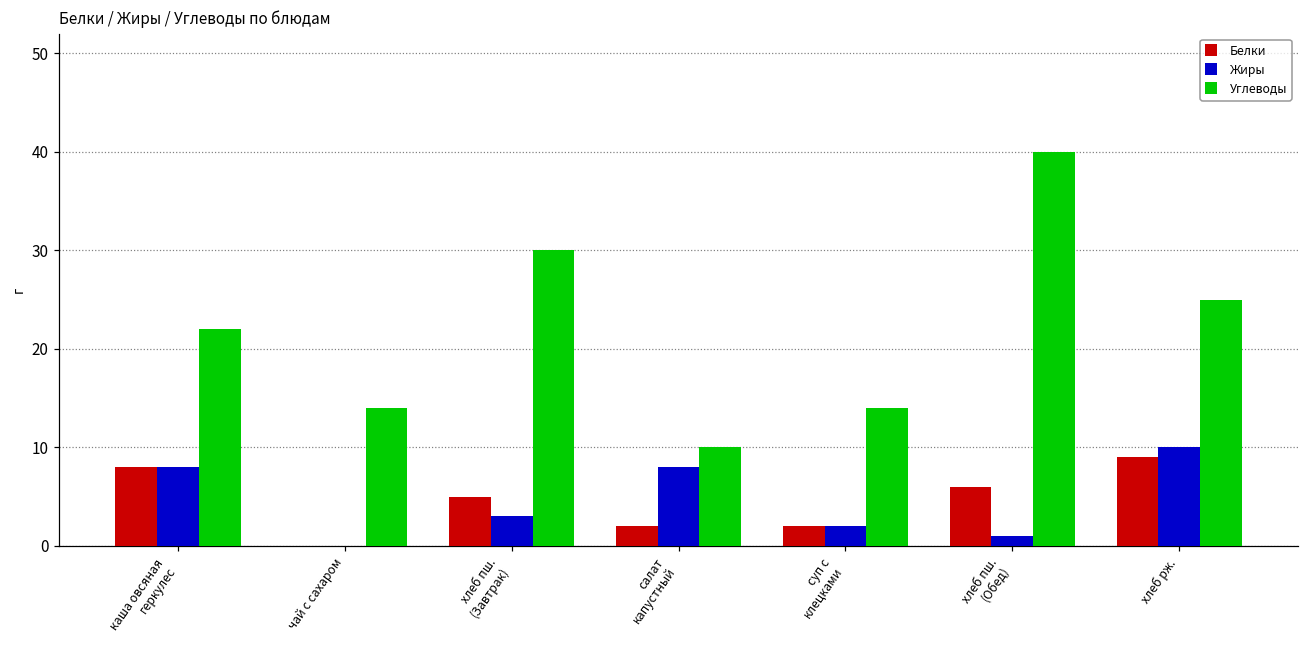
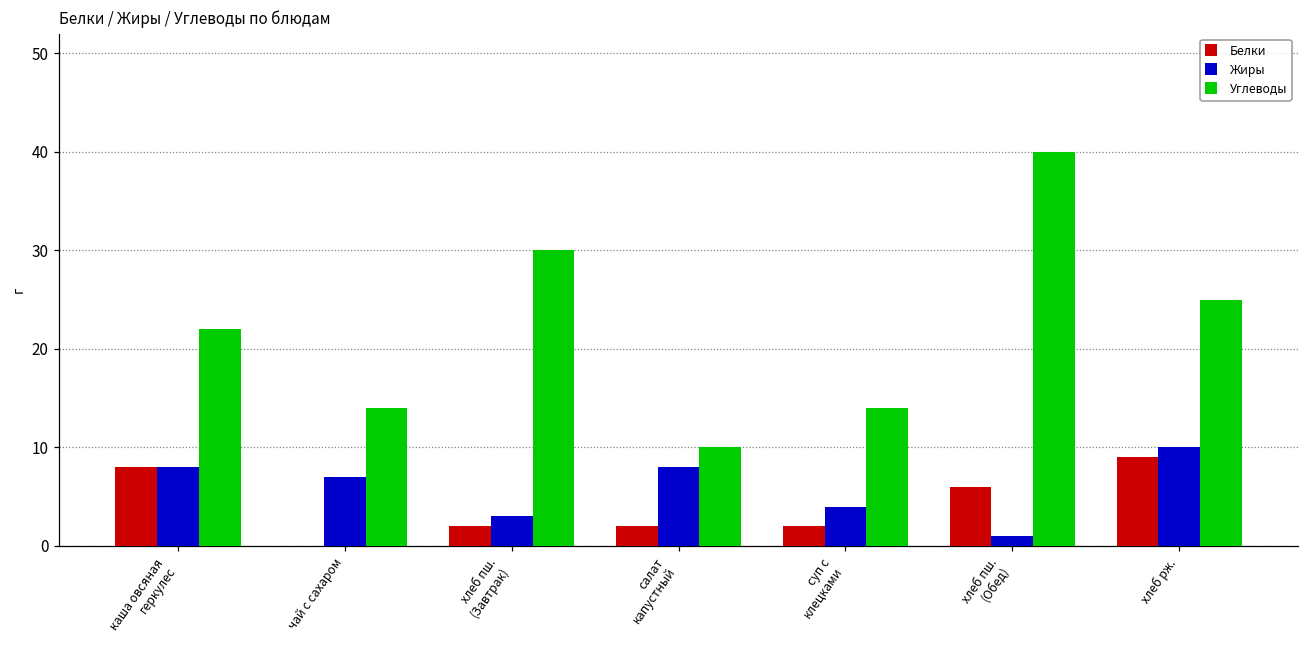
Жиры, чай с сахаром: 0 -> 7
Белки, хлеб пш. (Завтрак): 5 -> 2
Жиры, суп с клецками: 2 -> 4
